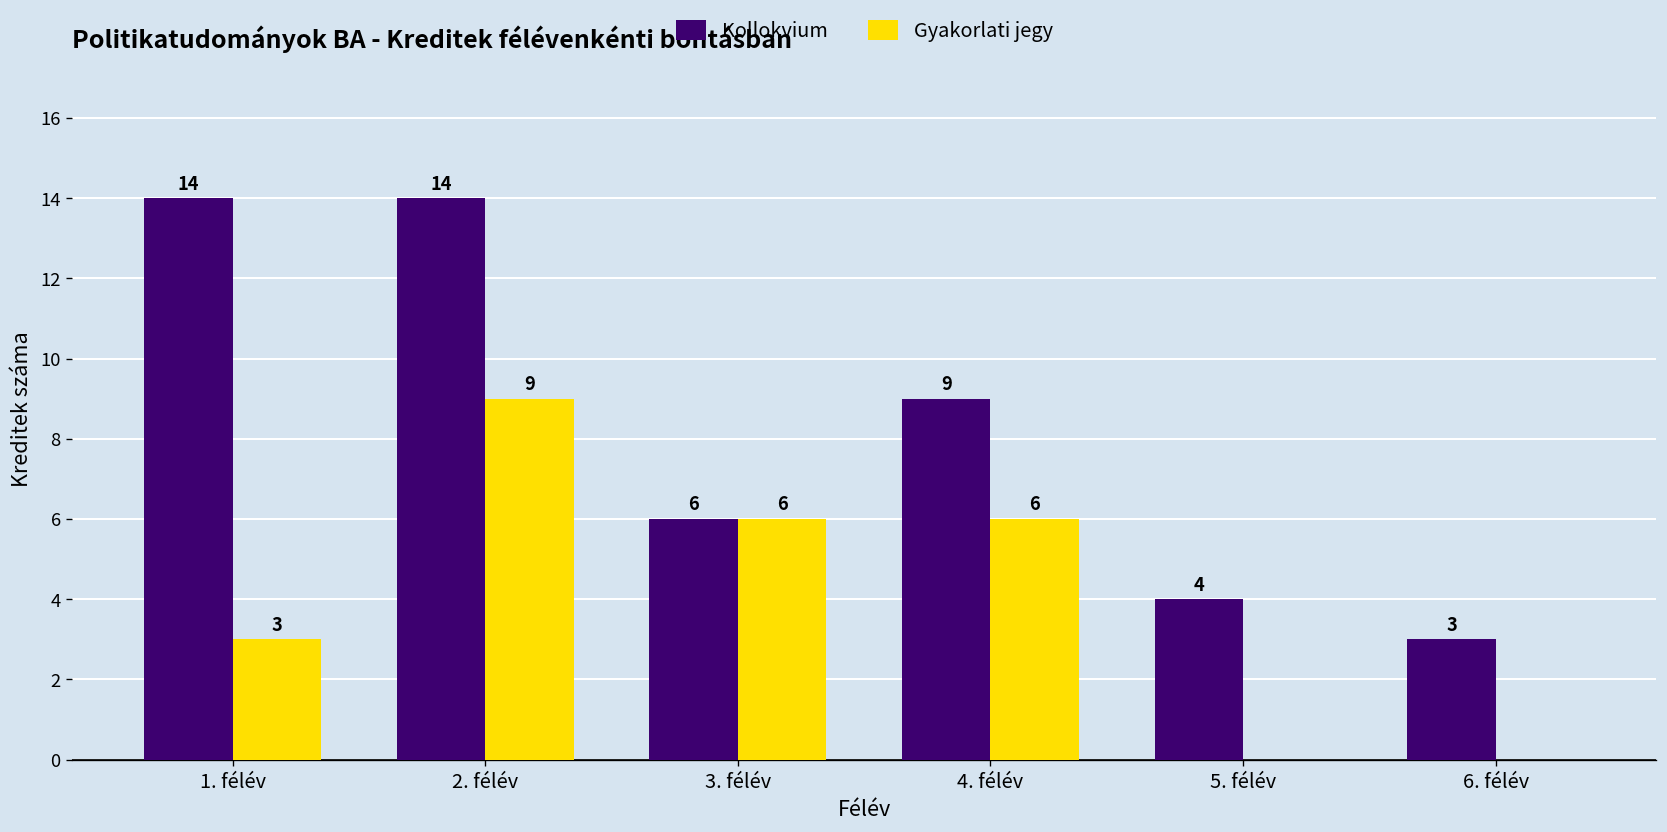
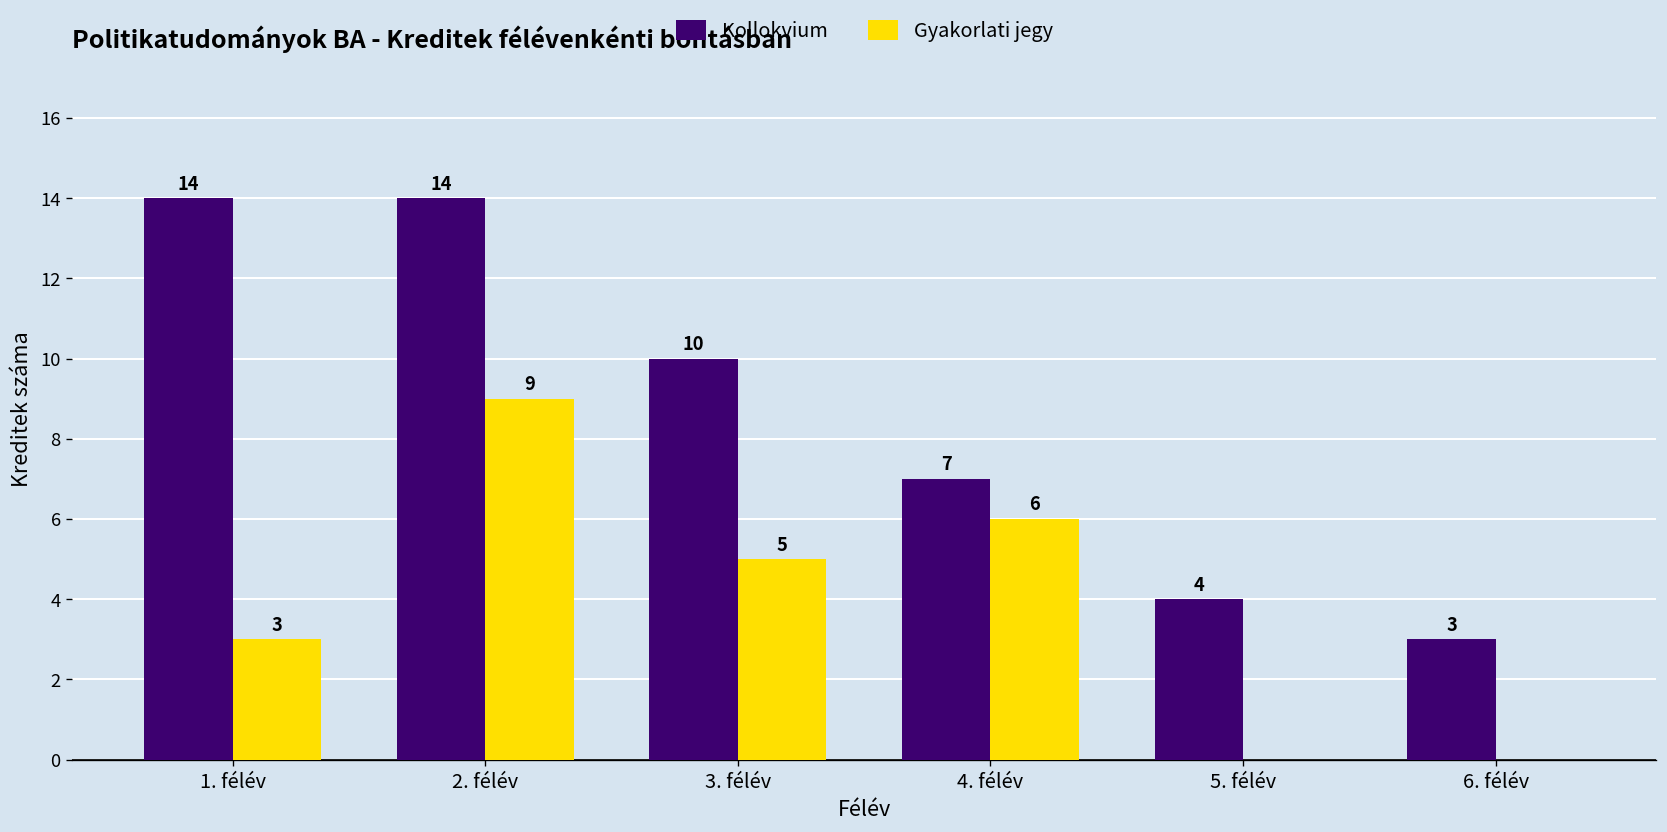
Kollokvium, 3. félév: 6 -> 10
Gyakorlati jegy, 3. félév: 6 -> 5
Kollokvium, 4. félév: 9 -> 7
